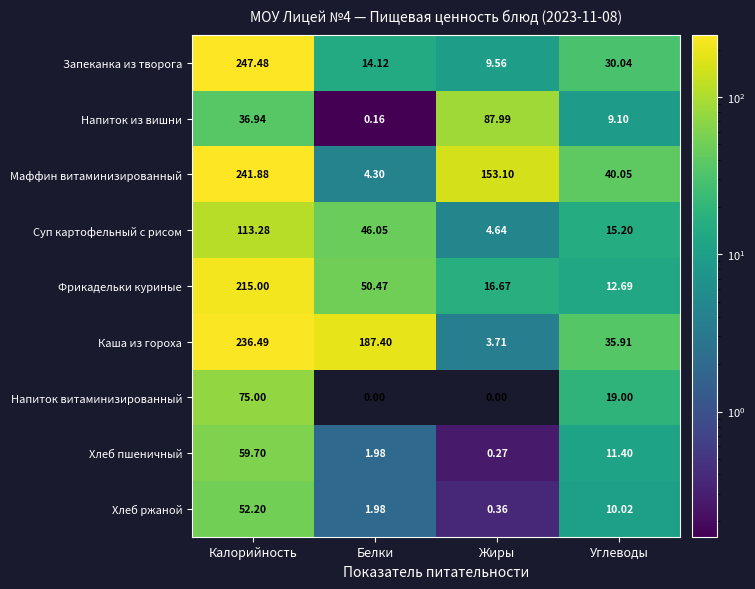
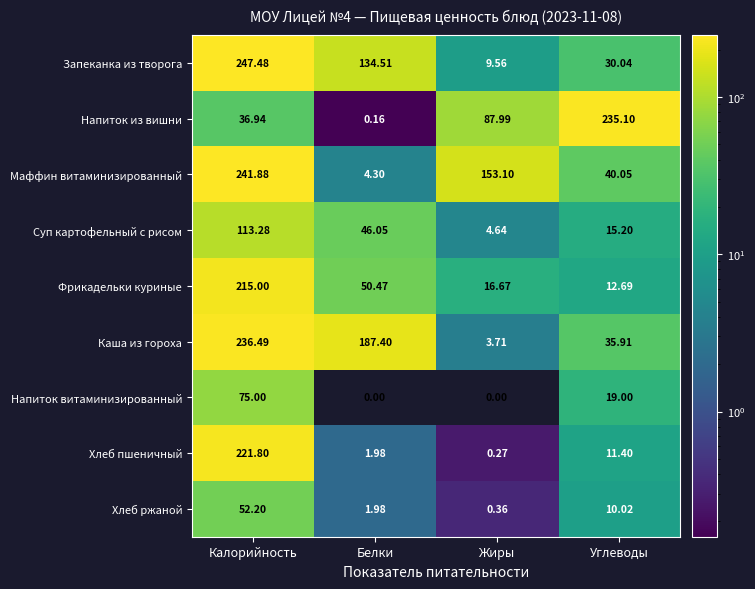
Запеканка из творога, Белки: 14.12 -> 134.51
Напиток из вишни, Углеводы: 9.10 -> 235.10
Хлеб пшеничный, Калорийность: 59.70 -> 221.80
